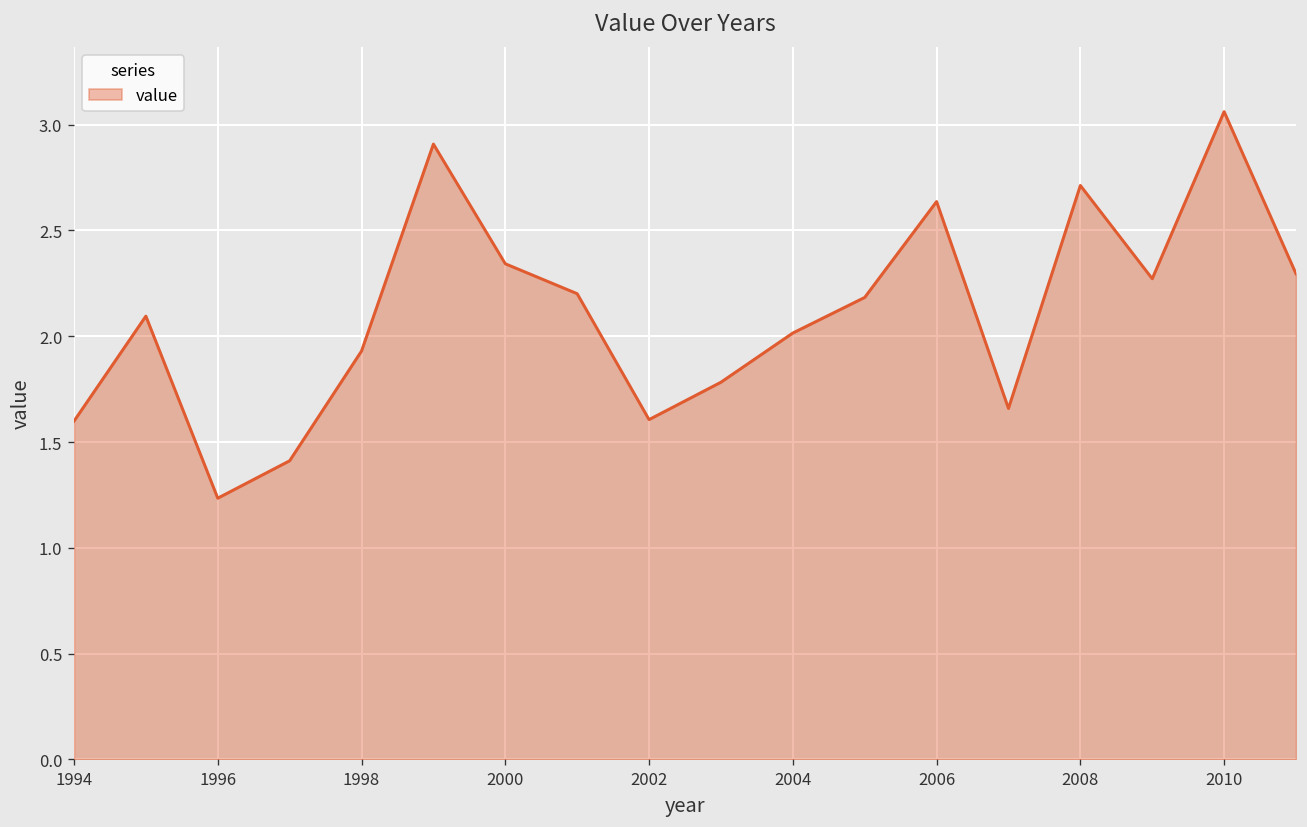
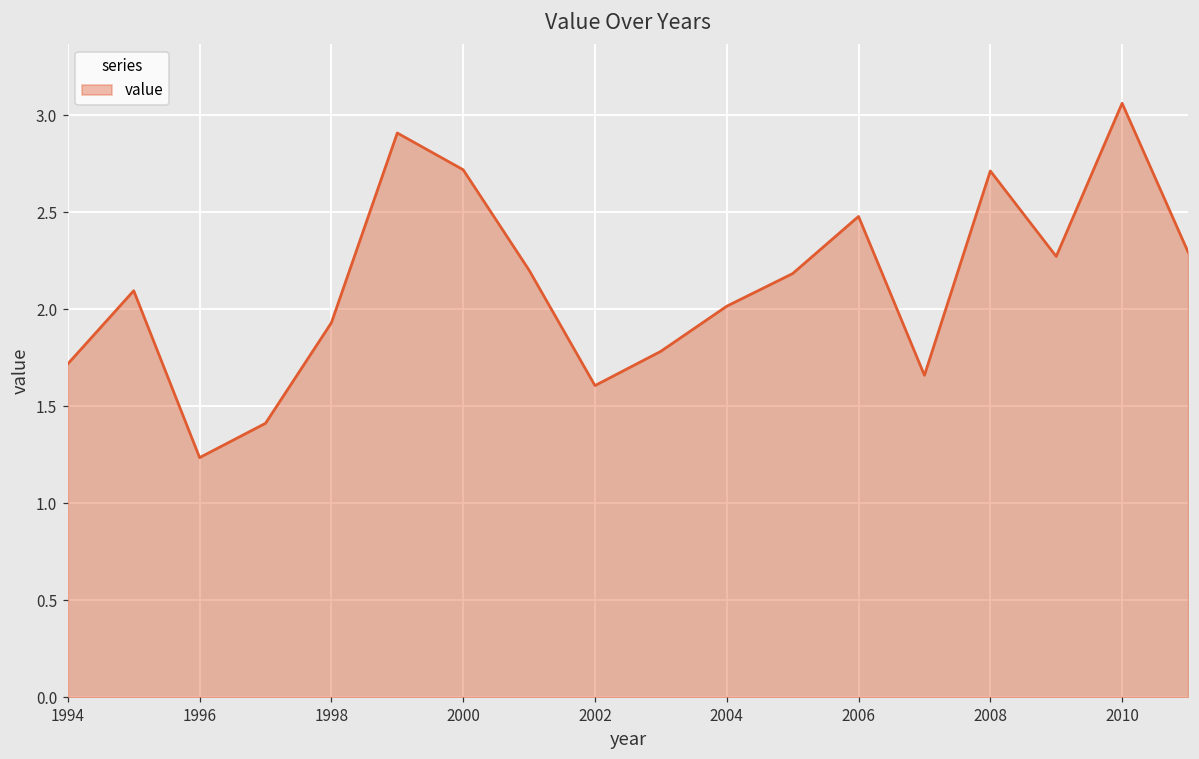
1994: 1.60 -> 1.72
2000: 2.34 -> 2.72
2006: 2.64 -> 2.48
